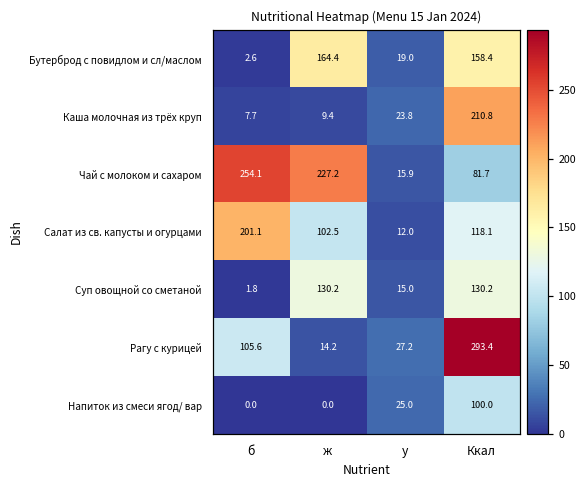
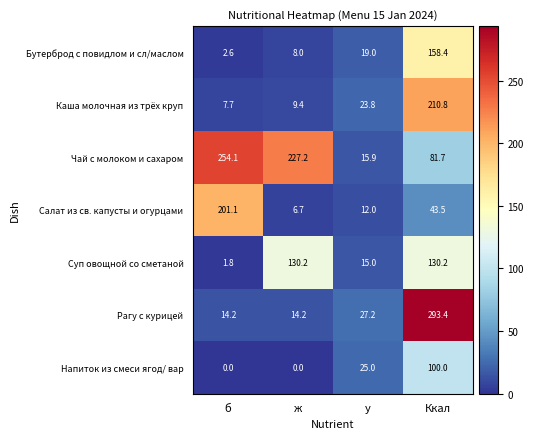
Бутерброд с повидлом и сл/маслом, ж: 164.4 -> 8.0
Салат из св. капусты и огурцами, ж: 102.5 -> 6.7
Салат из св. капусты и огурцами, Ккал: 118.1 -> 43.5
Рагу с курицей, б: 105.6 -> 14.2
